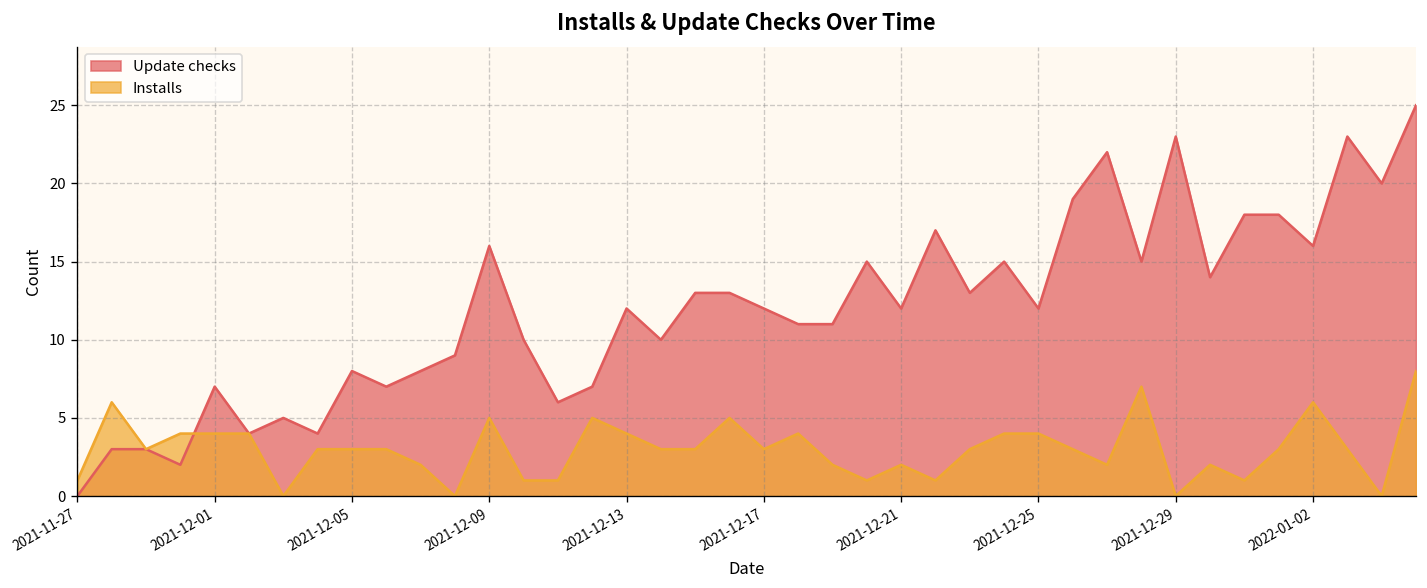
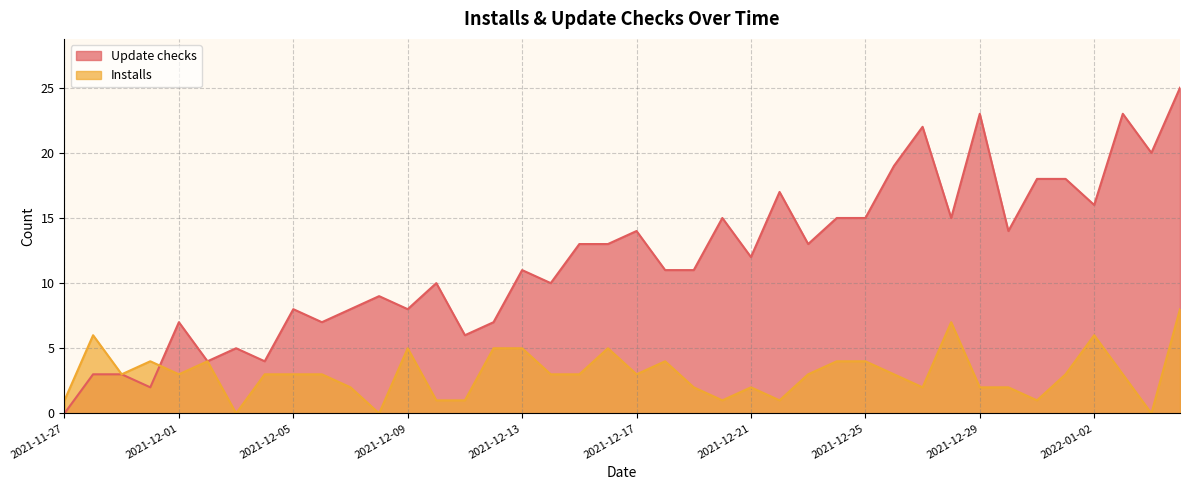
Installs, 2021-12-01: 4 -> 3
Update checks, 2021-12-09: 16 -> 8
Update checks, 2021-12-13: 12 -> 11
Installs, 2021-12-13: 4 -> 5
Update checks, 2021-12-17: 12 -> 14
Update checks, 2021-12-25: 12 -> 15
Installs, 2021-12-29: 0 -> 2
